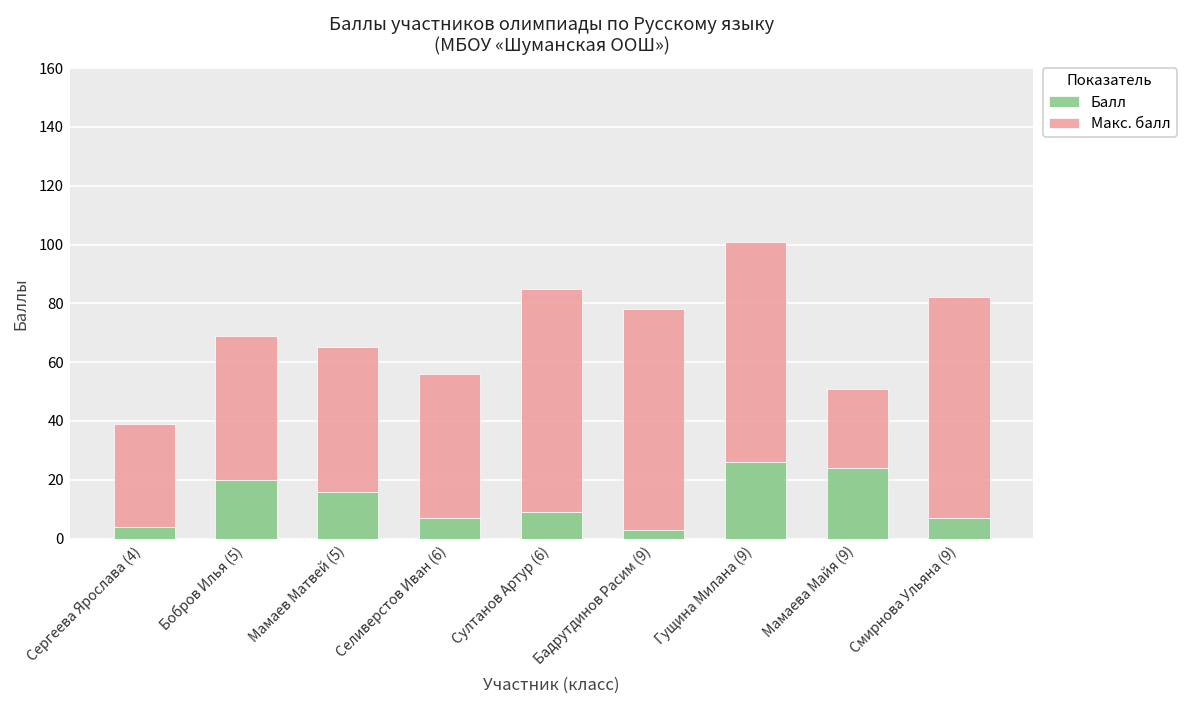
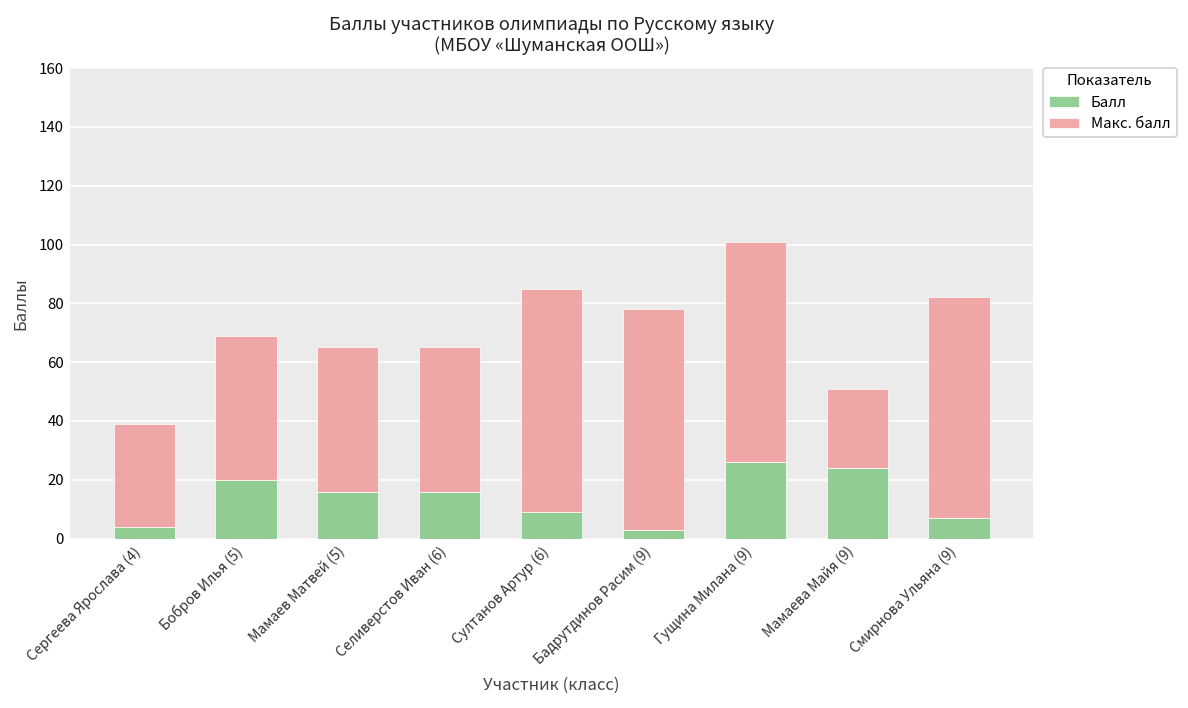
Балл, Селиверстов Иван (6): 7 -> 16
